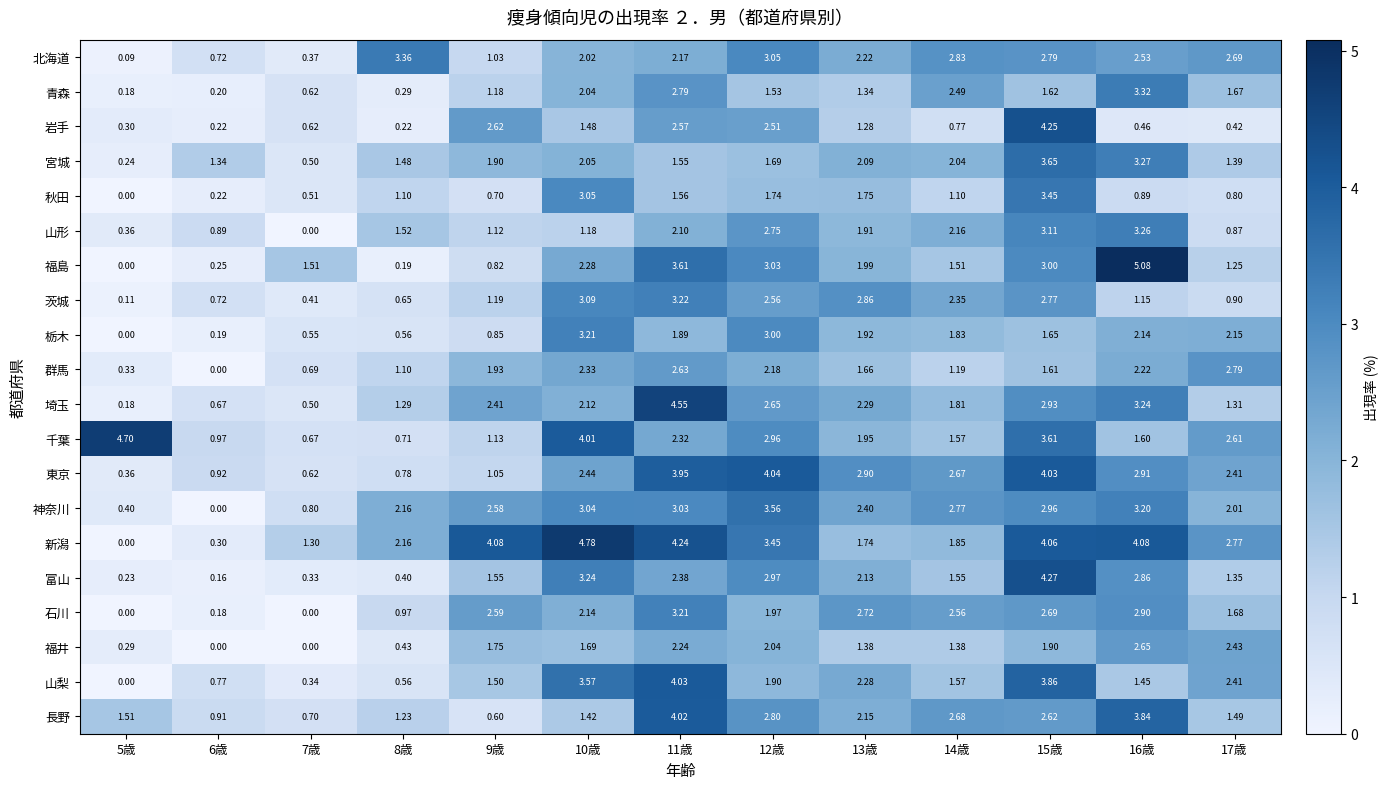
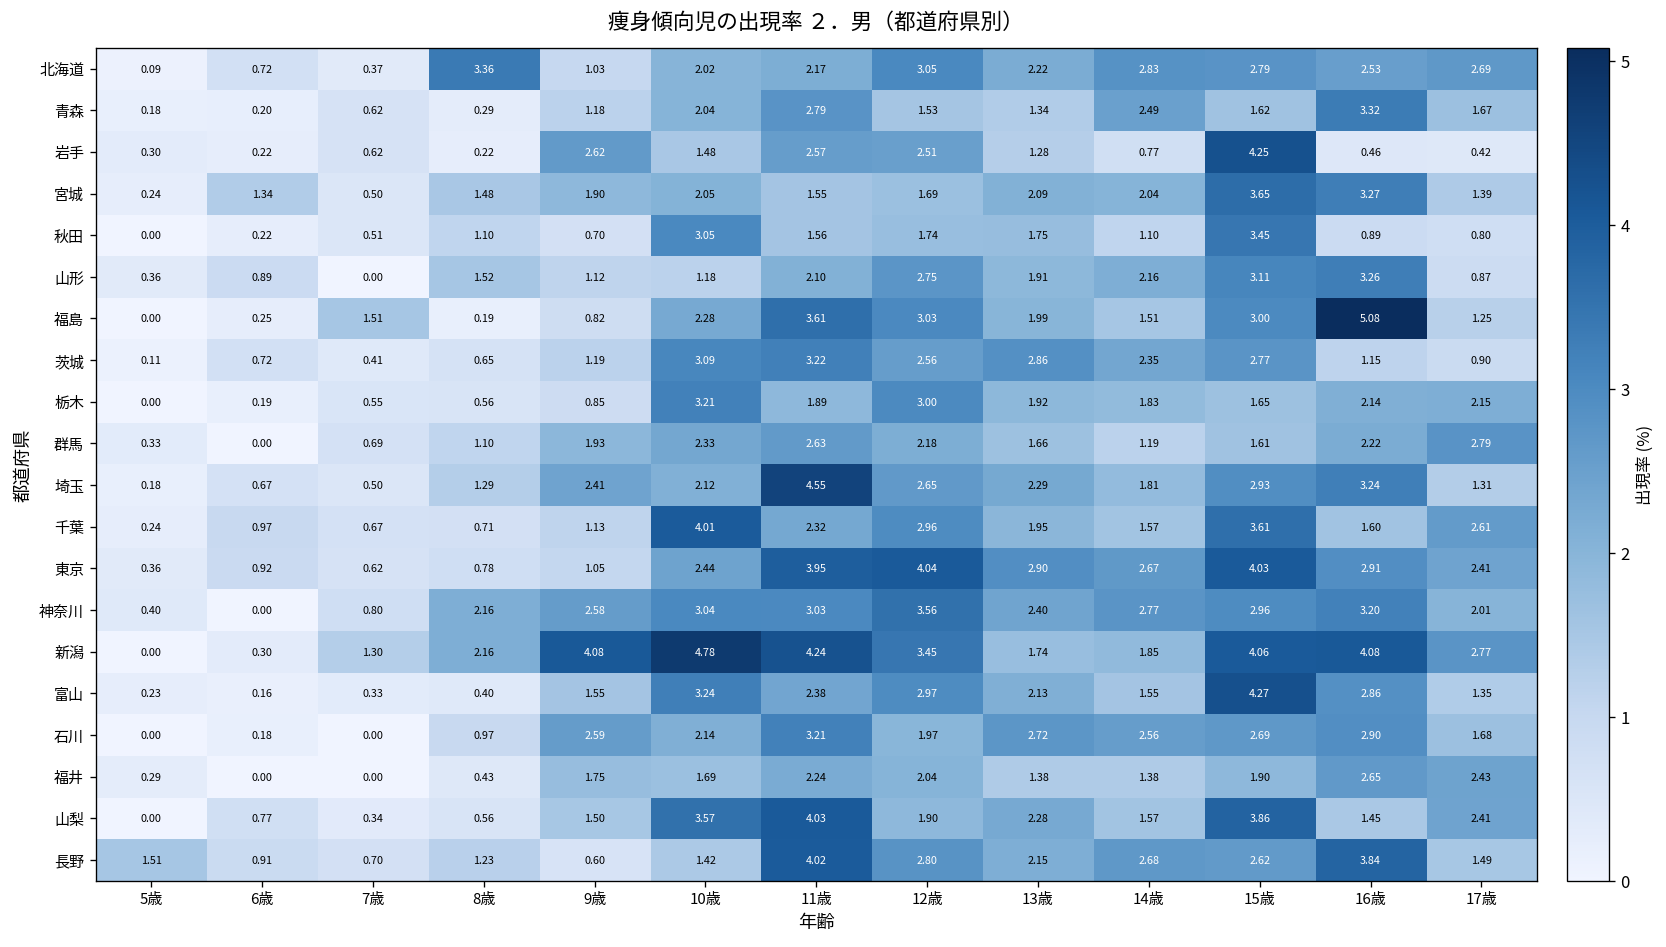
千葉, 5歳: 4.70 -> 0.24
